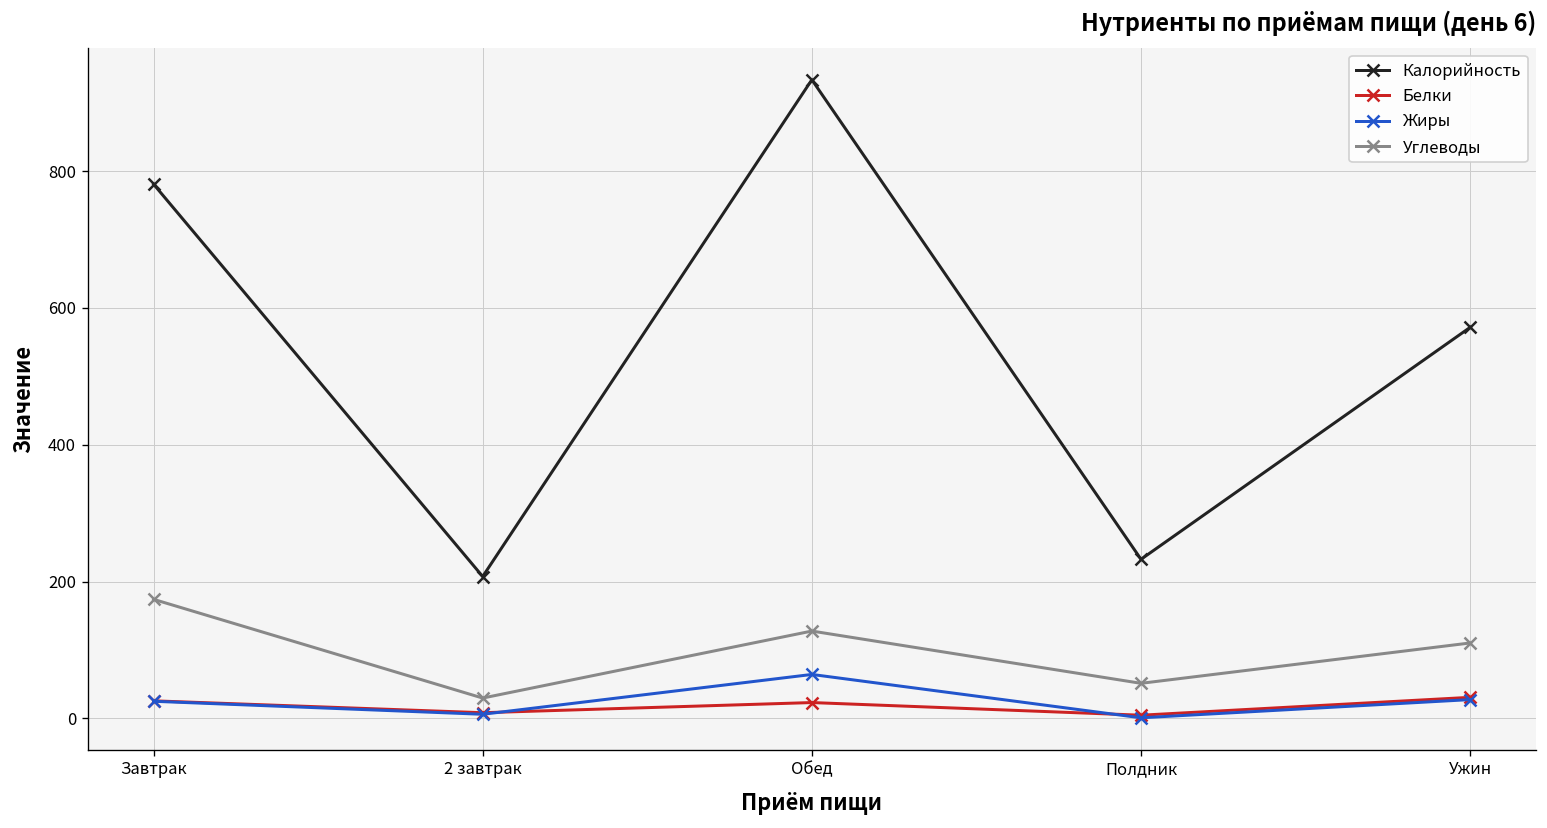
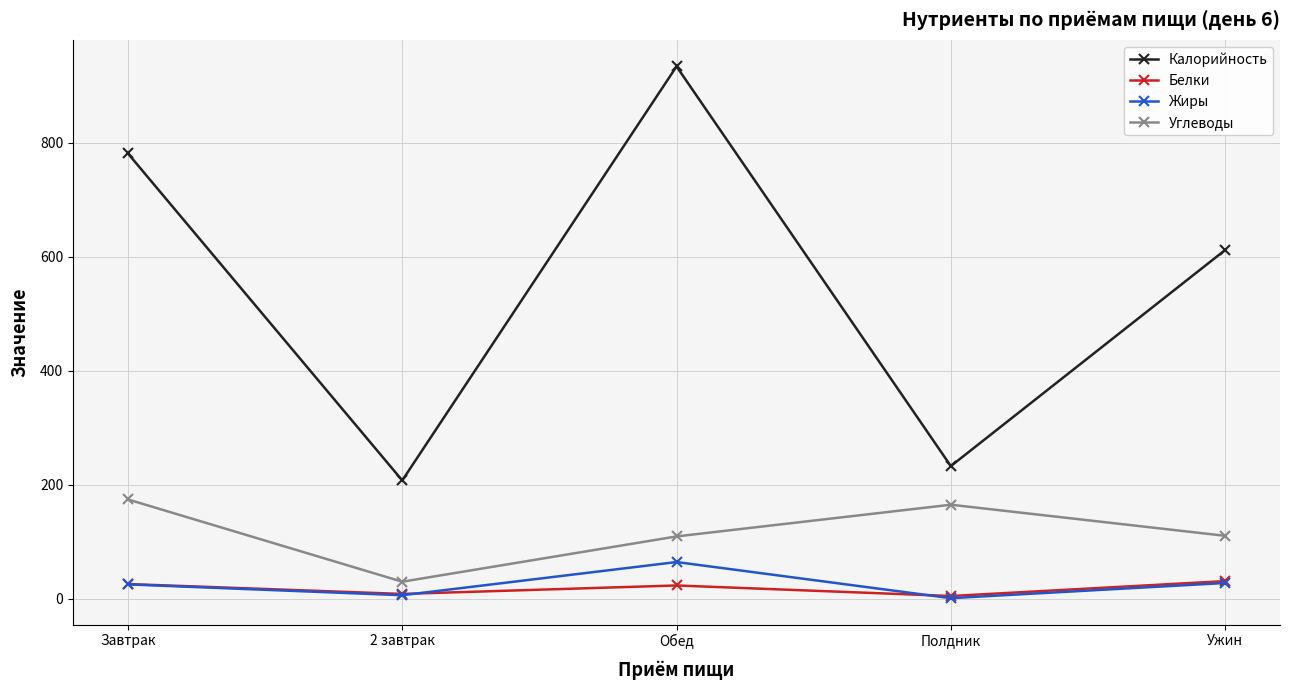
Углеводы, Обед: 130 -> 110
Углеводы, Полдник: 50 -> 160
Калорийность, Ужин: 570 -> 610
